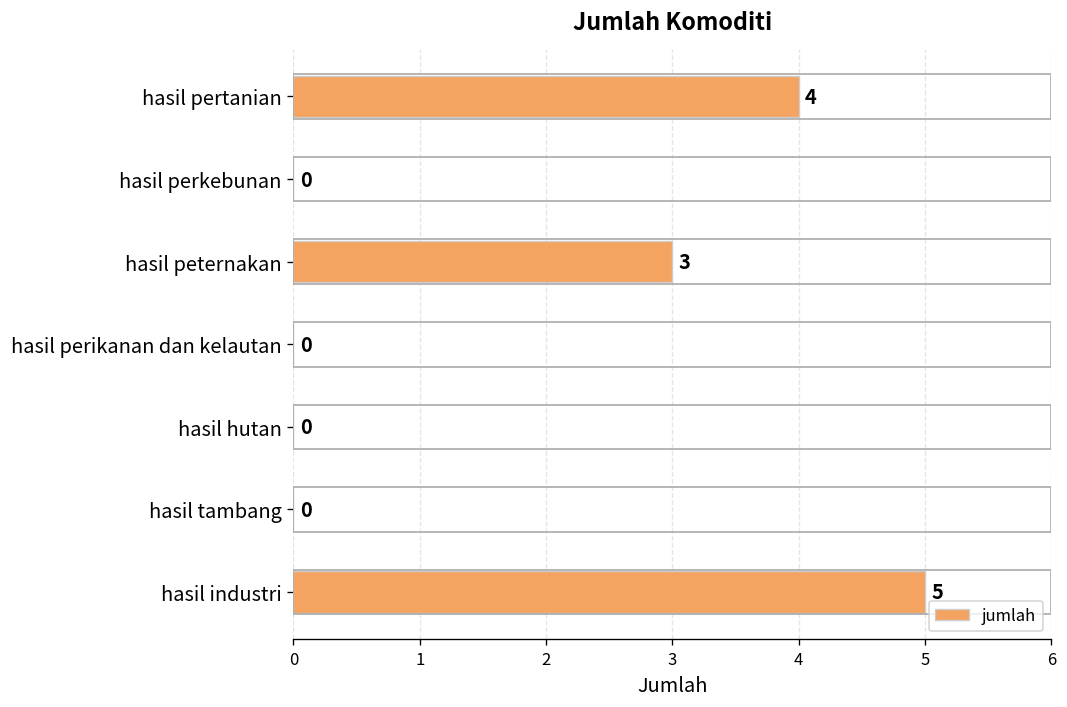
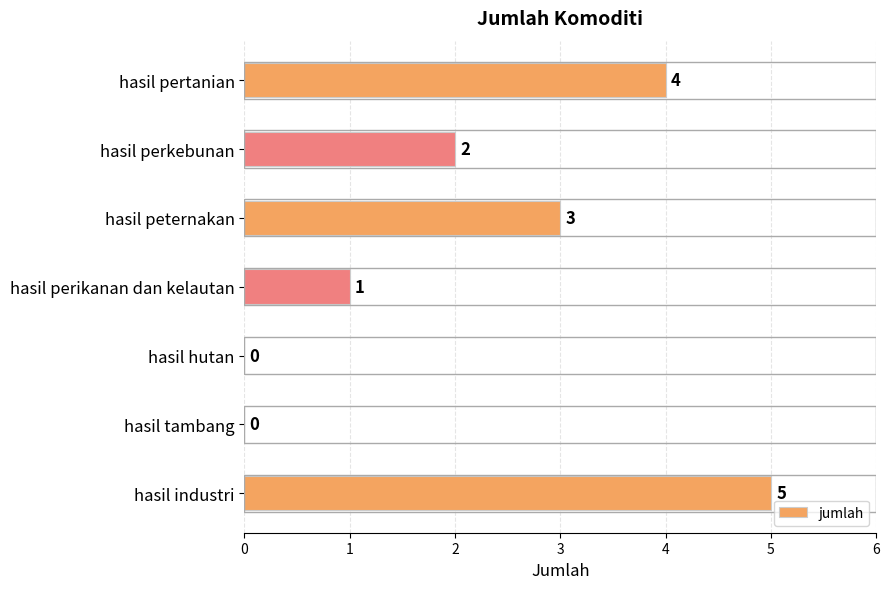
hasil perkebunan: 0 -> 2
hasil perikanan dan kelautan: 0 -> 1
